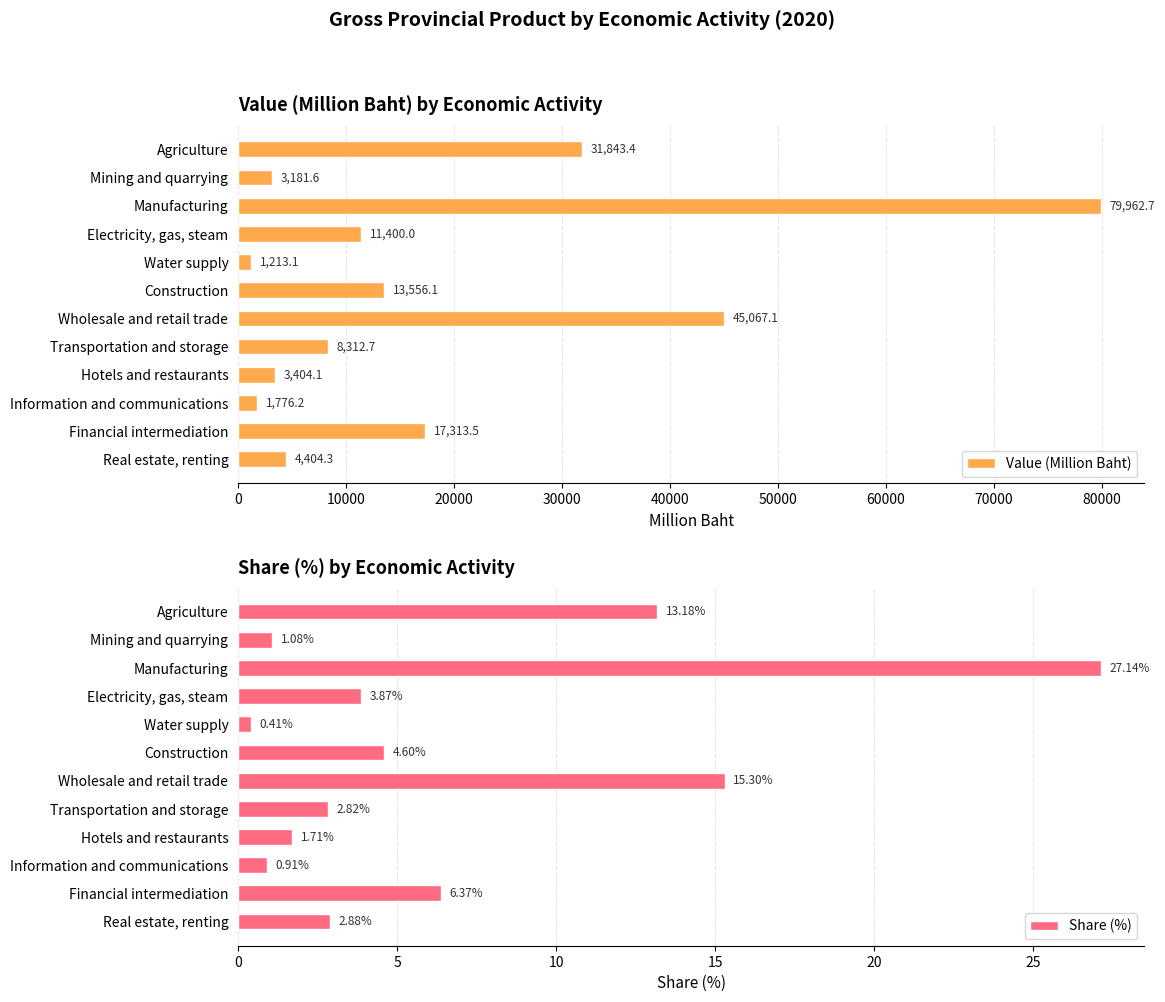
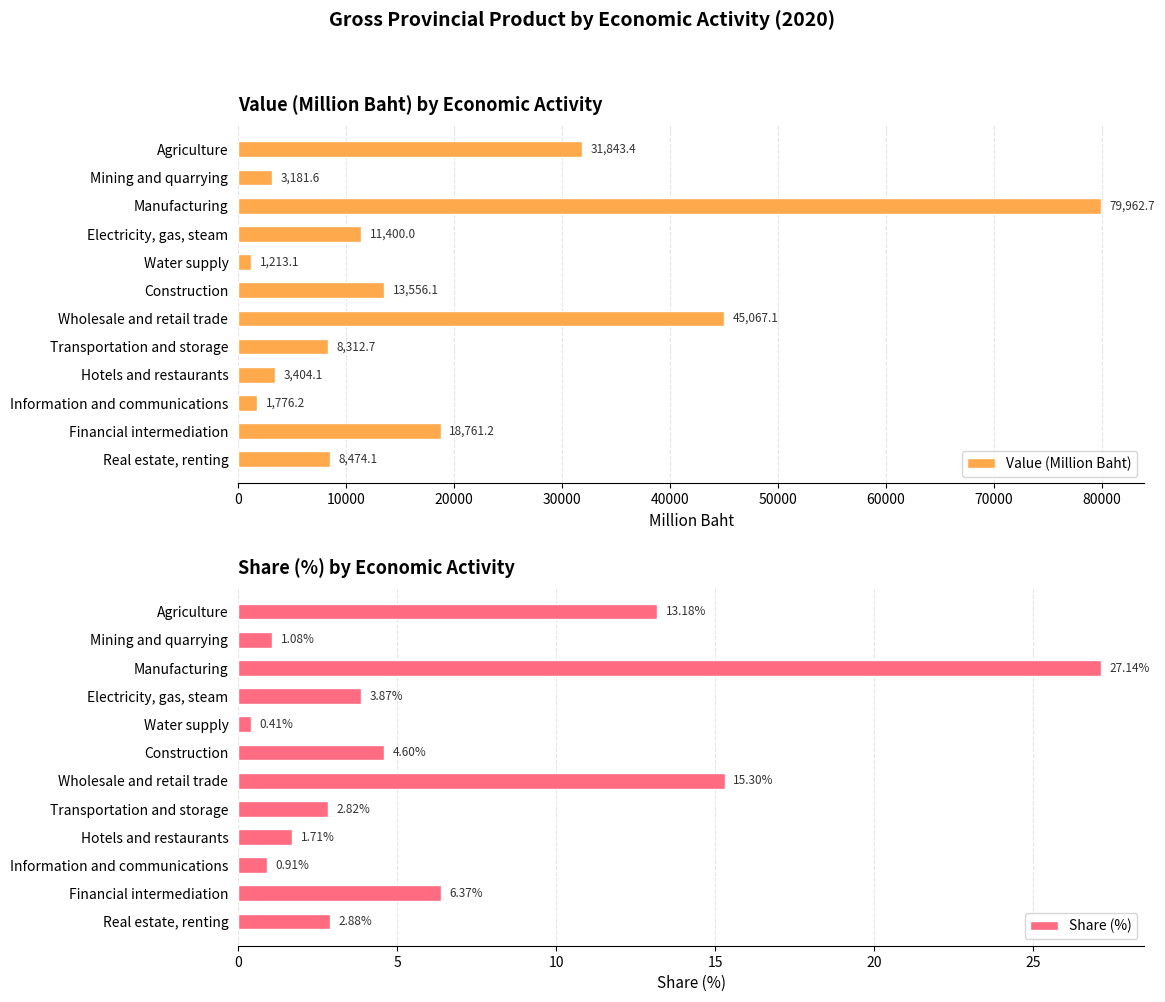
Value (Million Baht) by Economic Activity, Financial intermediation: 17,313.5 -> 18,761.2
Value (Million Baht) by Economic Activity, Real estate, renting: 4,404.3 -> 8,474.1
